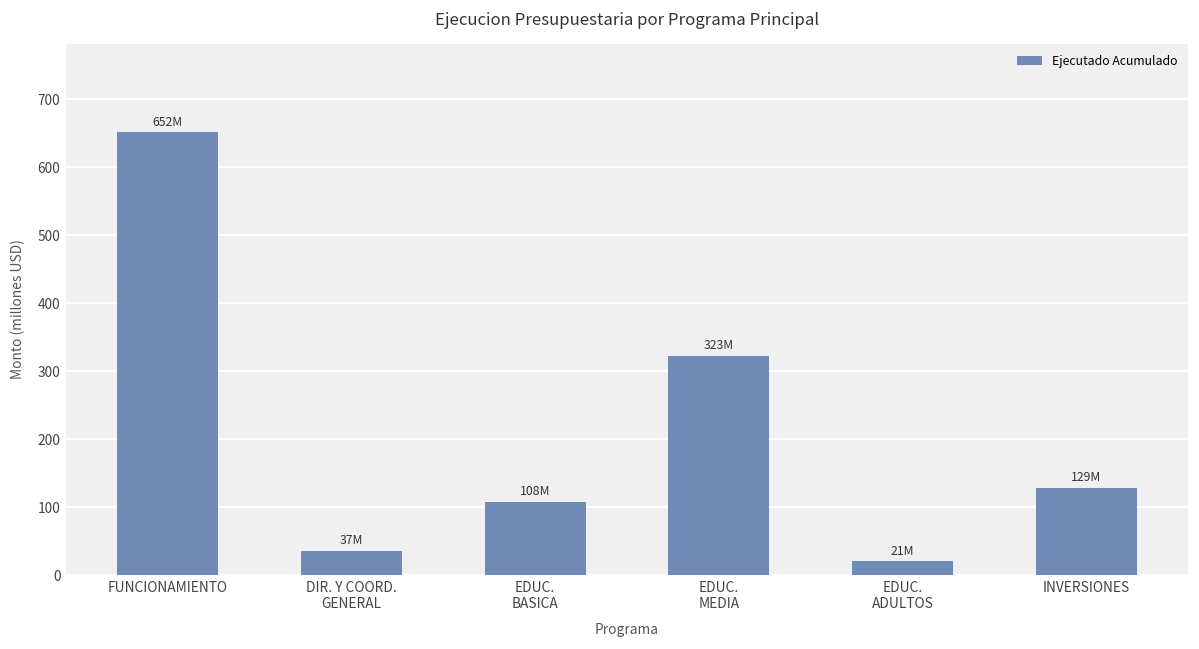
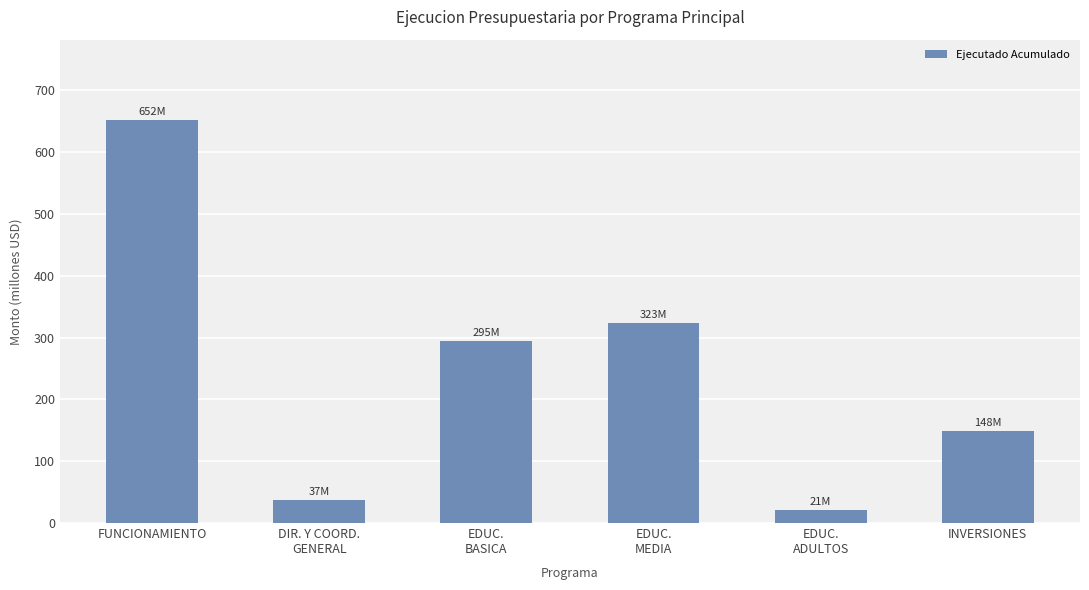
EDUC. BASICA: 108M -> 295M
INVERSIONES: 129M -> 148M
